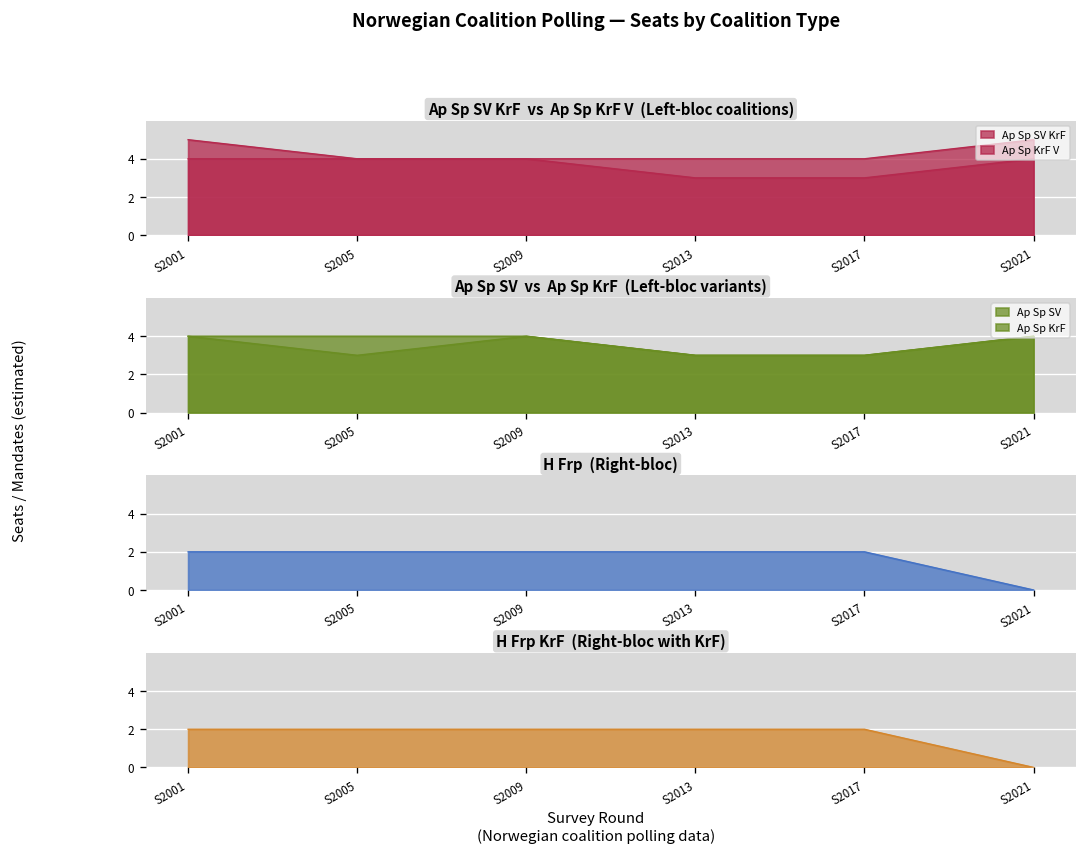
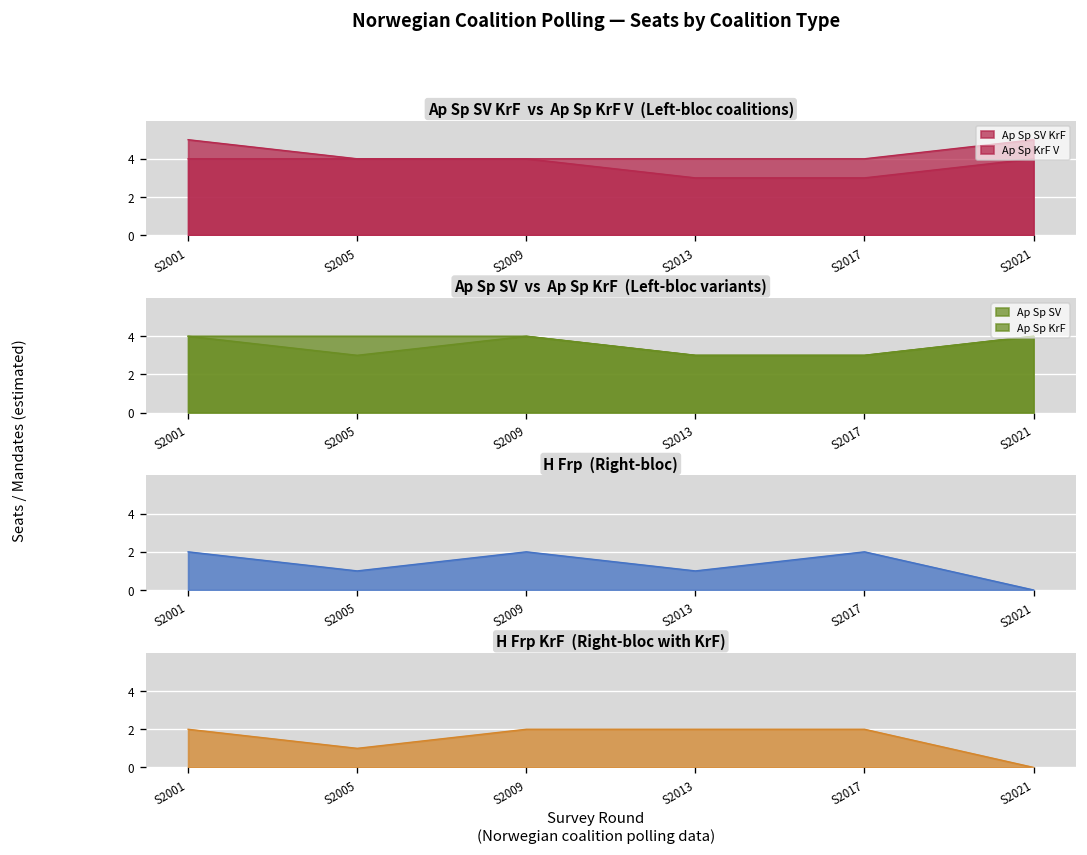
H Frp (Right-bloc), S2005: 2 -> 1
H Frp (Right-bloc), S2013: 2 -> 1
H Frp KrF (Right-bloc with KrF), S2005: 2 -> 1
